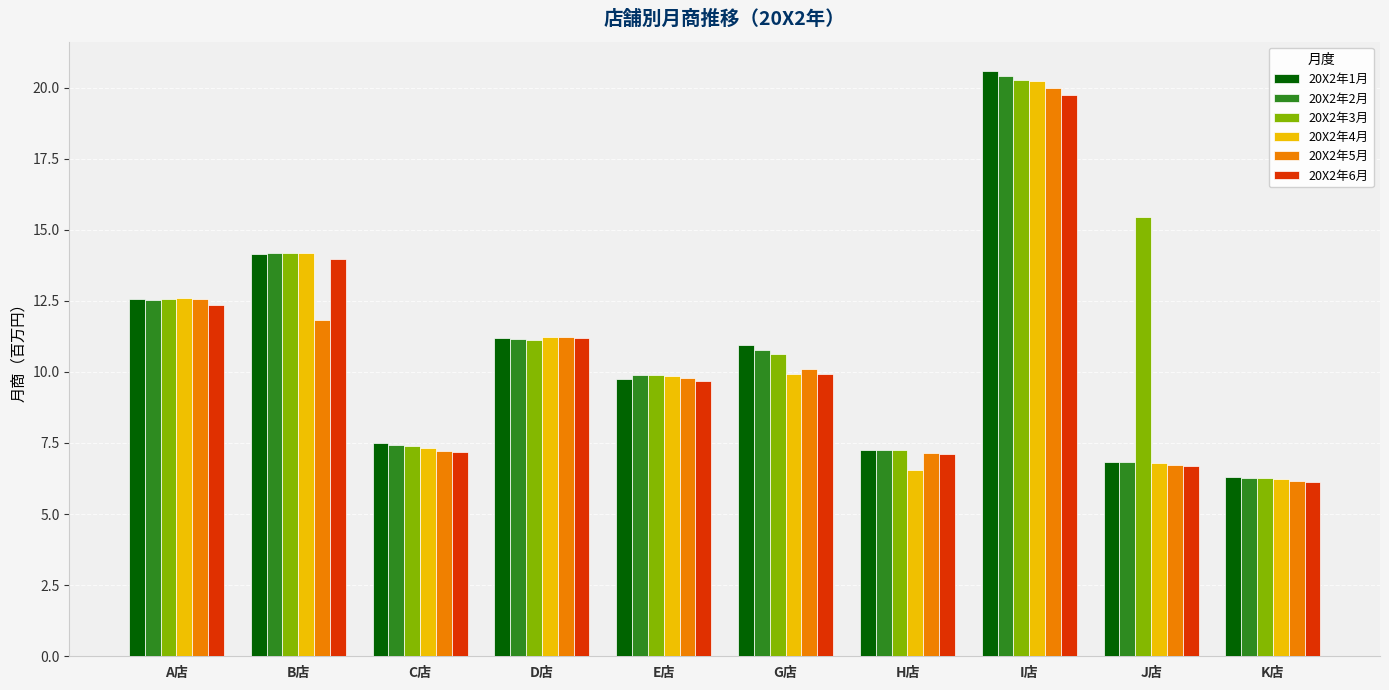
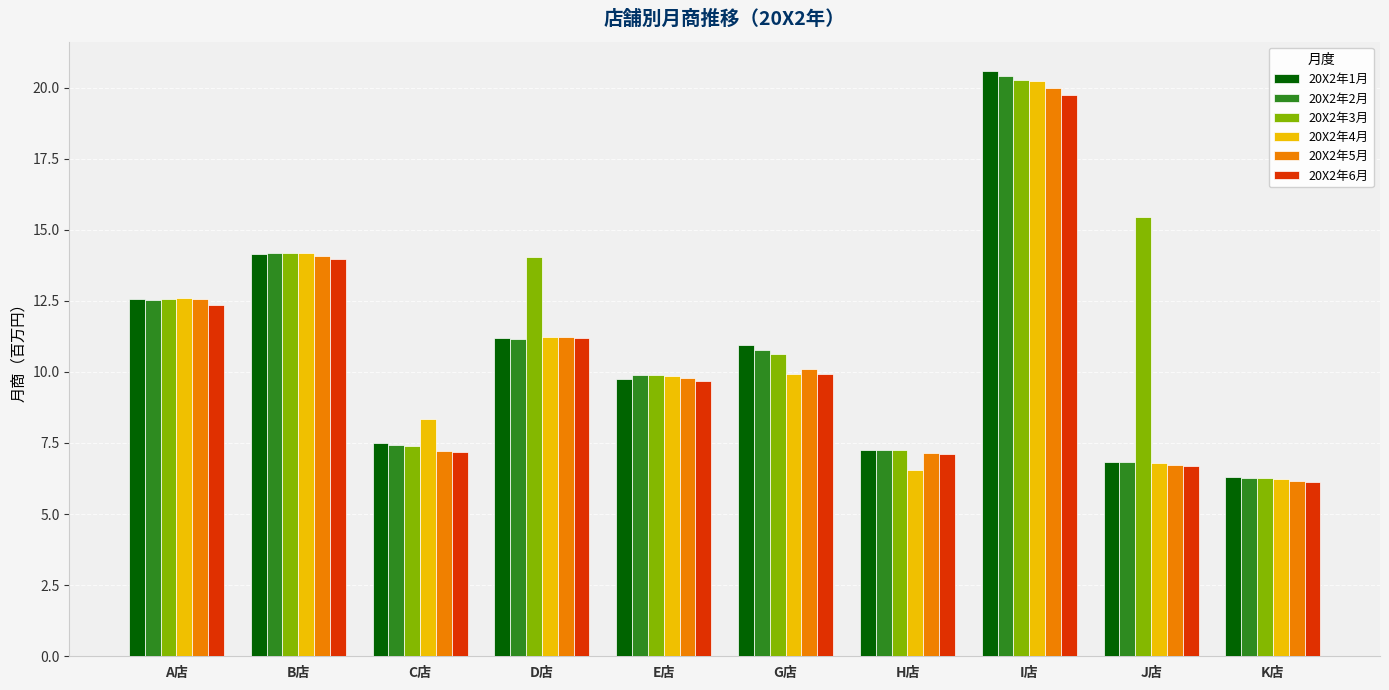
20X2年5月, B店: 11.8 -> 14.1
20X2年4月, C店: 7.3 -> 8.4
20X2年3月, D店: 11.1 -> 14.0
